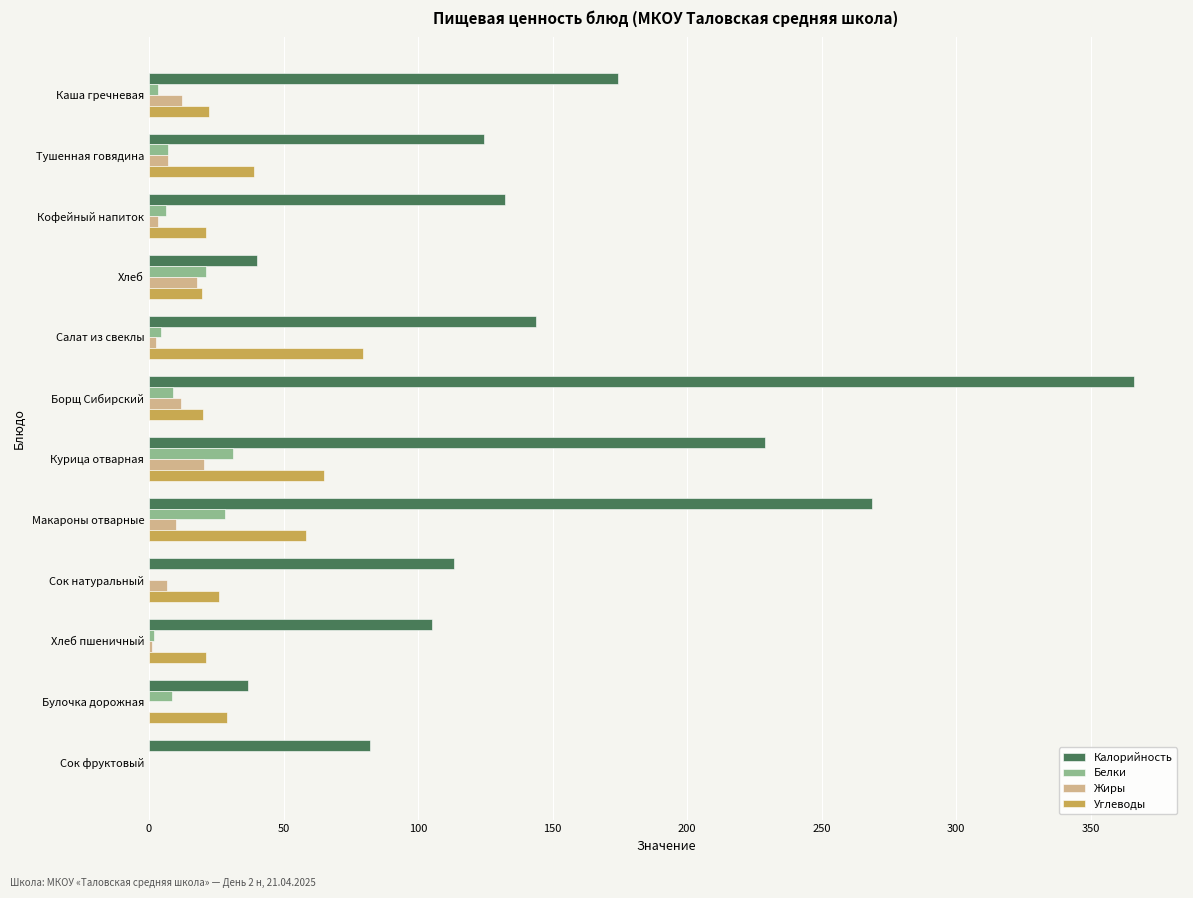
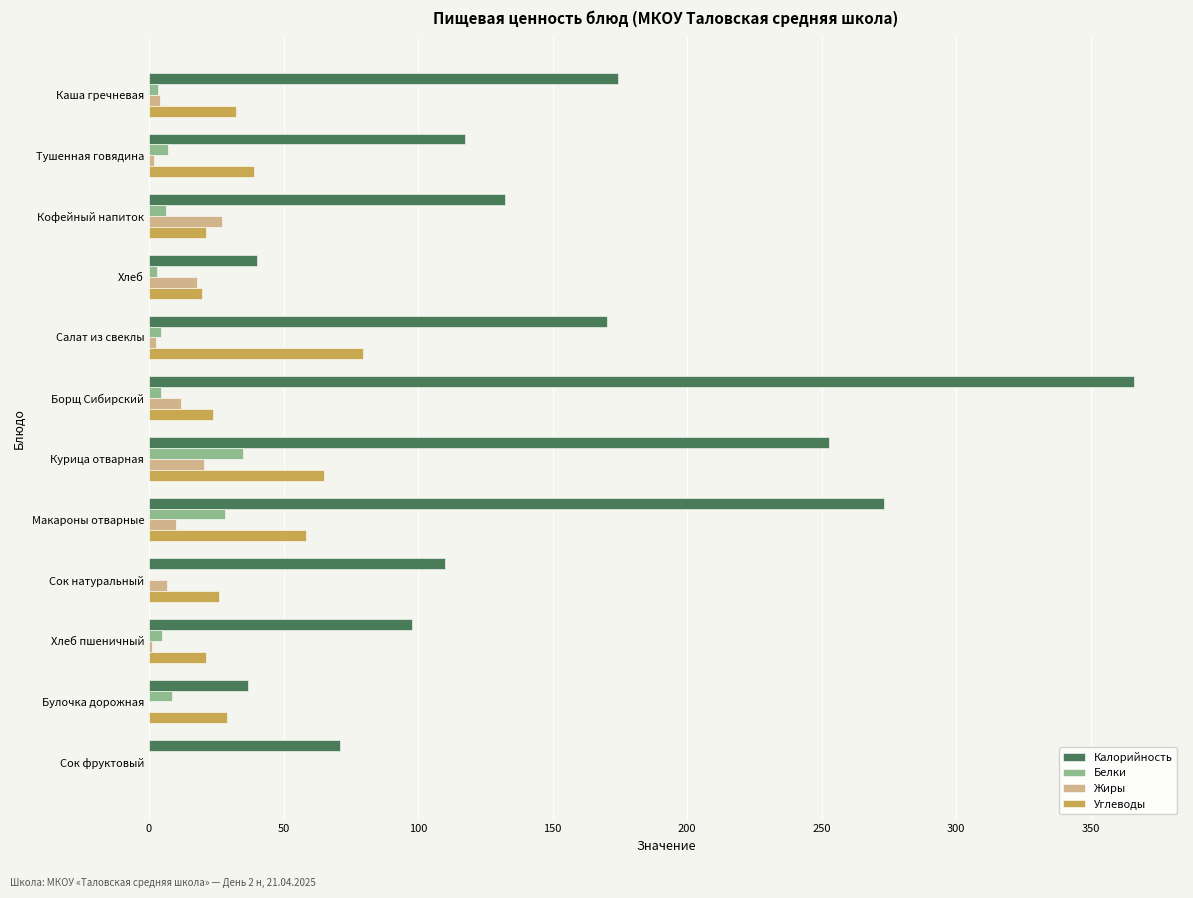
Жиры, Каша гречневая: 12 -> 4
Углеводы, Каша гречневая: 22 -> 32
Калорийность, Тушенная говядина: 124 -> 117
Жиры, Тушенная говядина: 7 -> 2
Жиры, Кофейный напиток: 3 -> 27
Белки, Хлеб: 21 -> 3
Калорийность, Салат из свеклы: 144 -> 170
Белки, Борщ Сибирский: 9 -> 5
Углеводы, Борщ Сибирский: 20 -> 24
Калорийность, Курица отварная: 229 -> 253
Белки, Курица отварная: 31 -> 35
Калорийность, Макароны отварные: 269 -> 273
Калорийность, Сок натуральный: 114 -> 110
Калорийность, Хлеб пшеничный: 105 -> 98
Белки, Хлеб пшеничный: 2 -> 5
Калорийность, Сок фруктовый: 82 -> 71
